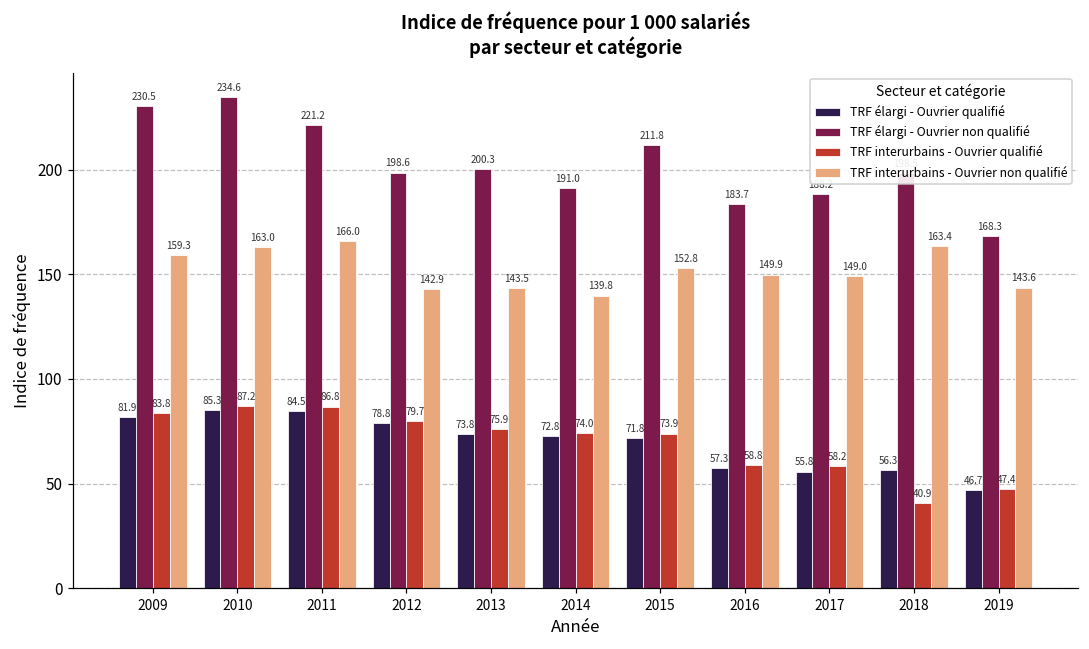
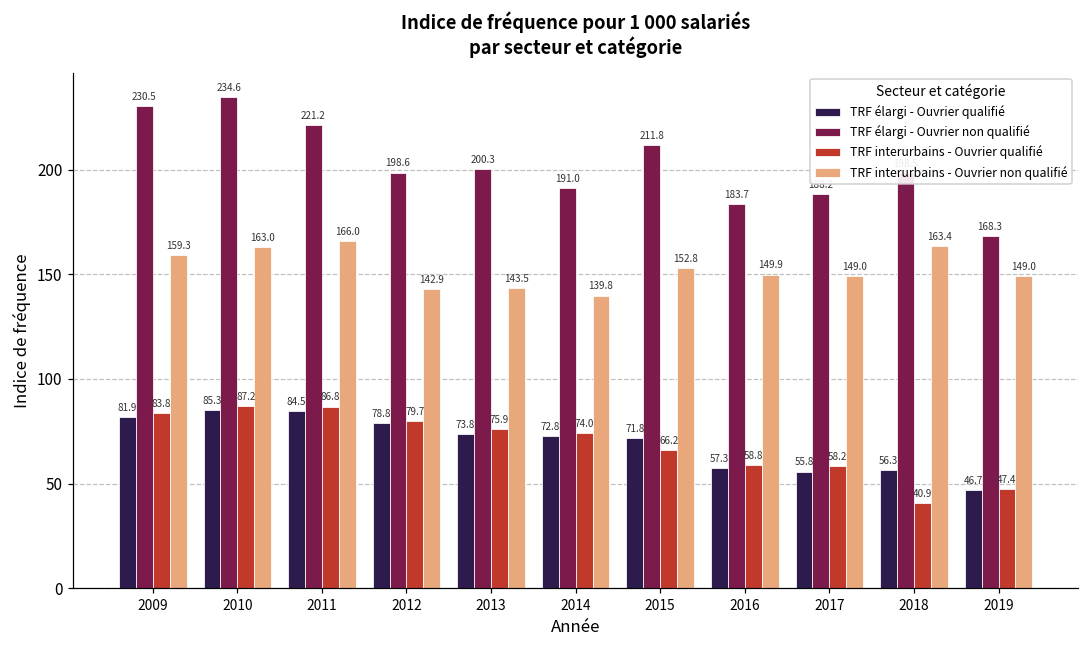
TRF interurbains - Ouvrier qualifié, 2015: 73.9 -> 66.2
TRF interurbains - Ouvrier non qualifié, 2019: 143.6 -> 149.0
